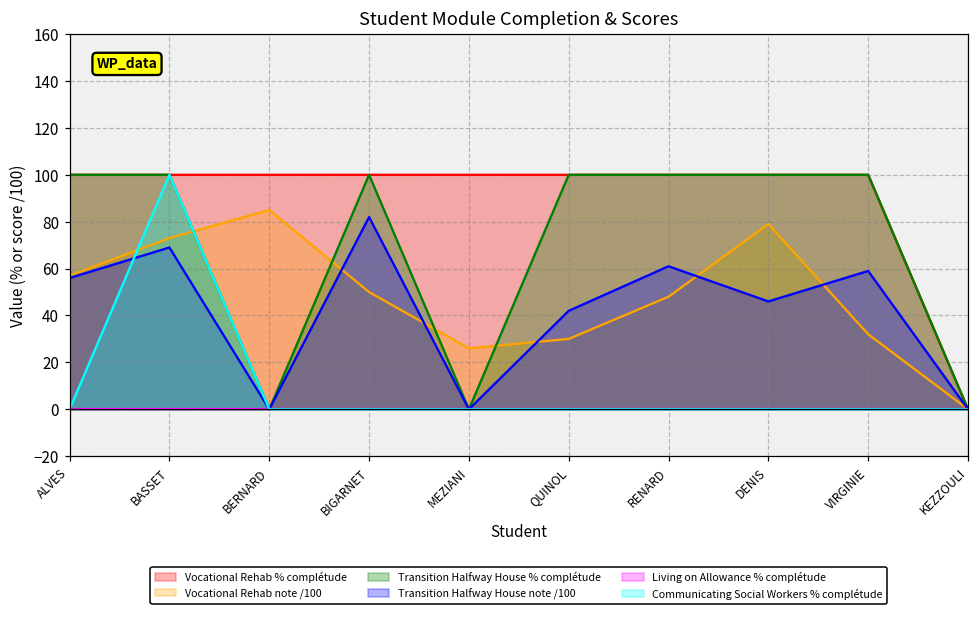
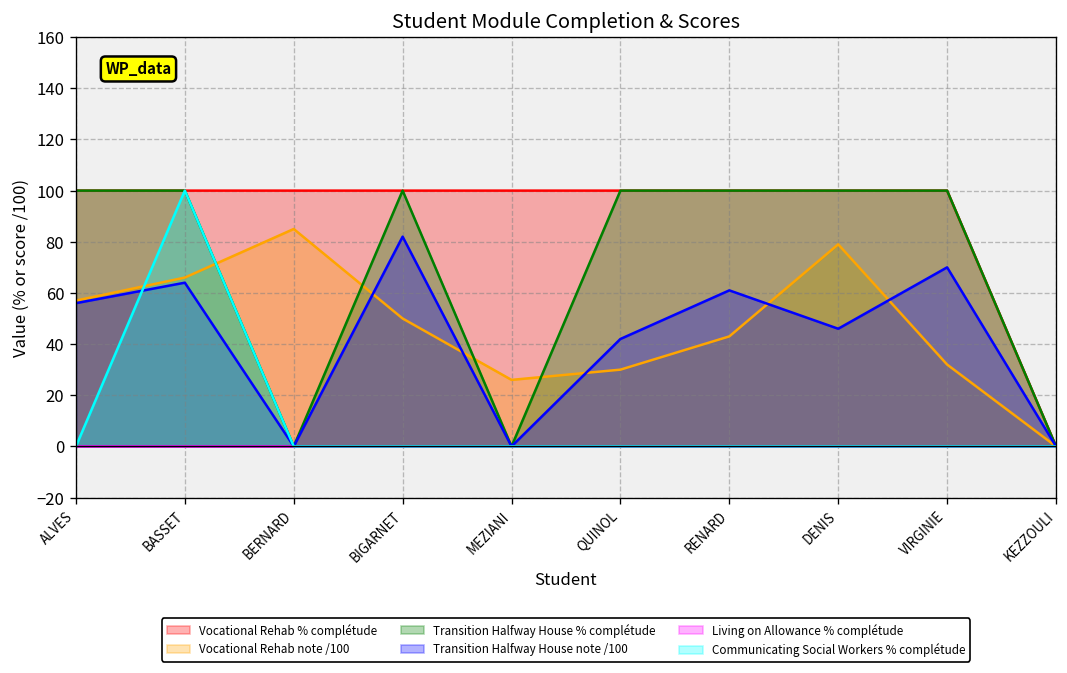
Vocational Rehab note /100, BASSET: 73 -> 66
Transition Halfway House note /100, BASSET: 69 -> 64
Vocational Rehab note /100, RENARD: 48 -> 43
Transition Halfway House note /100, VIRGINIE: 59 -> 70
